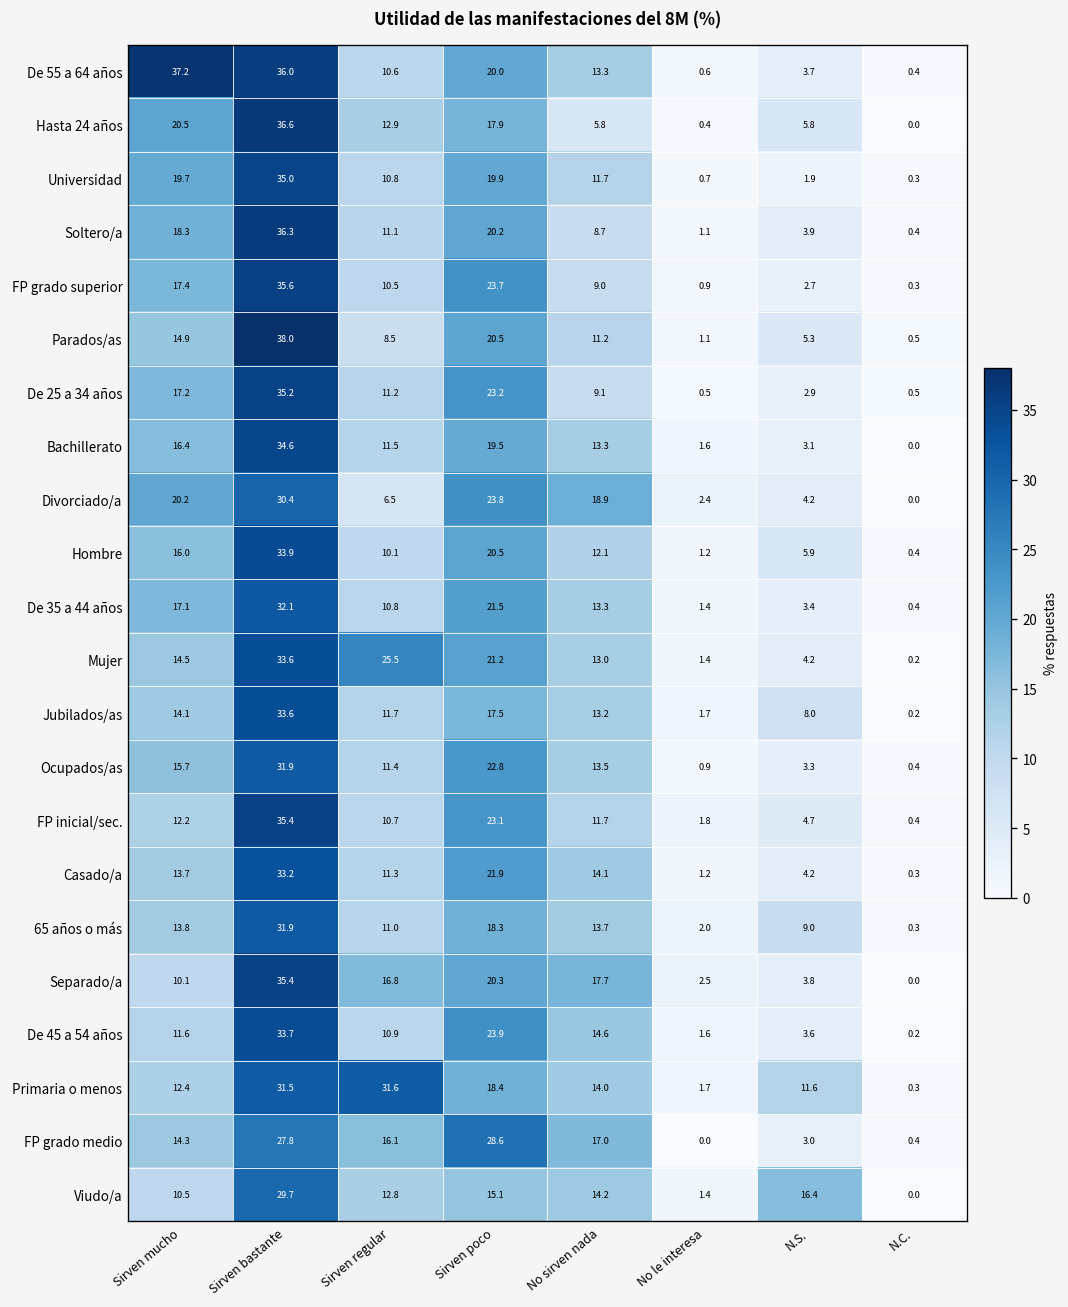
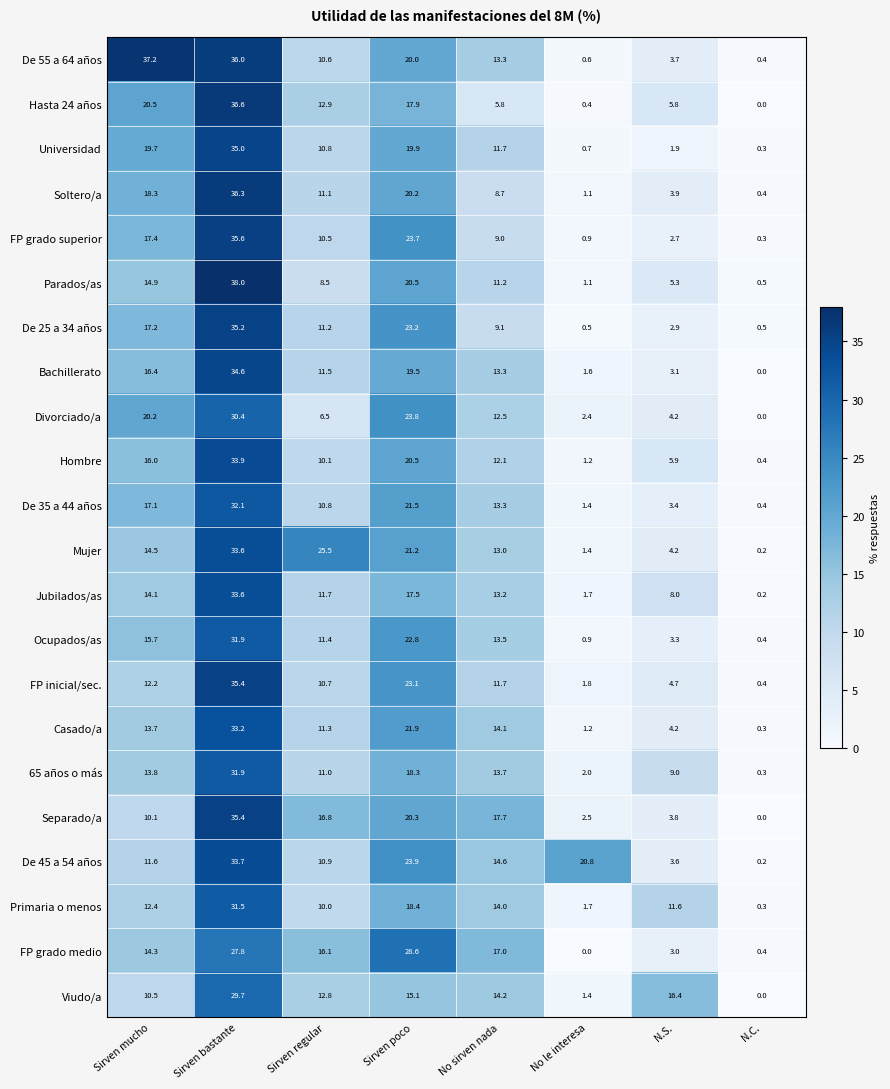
Divorciado/a, No sirven nada: 18.9 -> 12.5
De 45 a 54 años, No le interesa: 1.6 -> 20.8
Primaria o menos, Sirven regular: 31.6 -> 10.0
